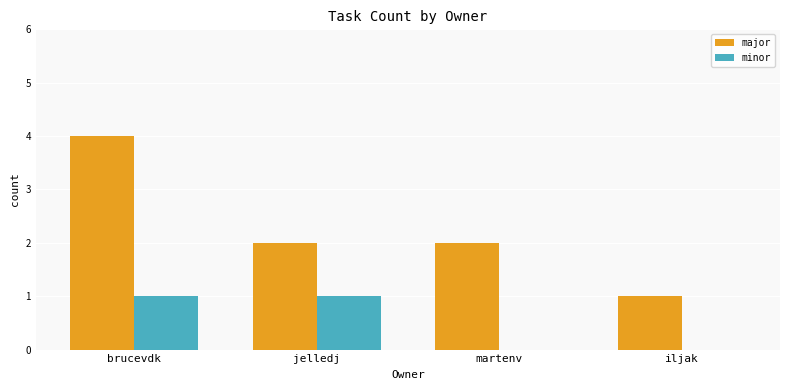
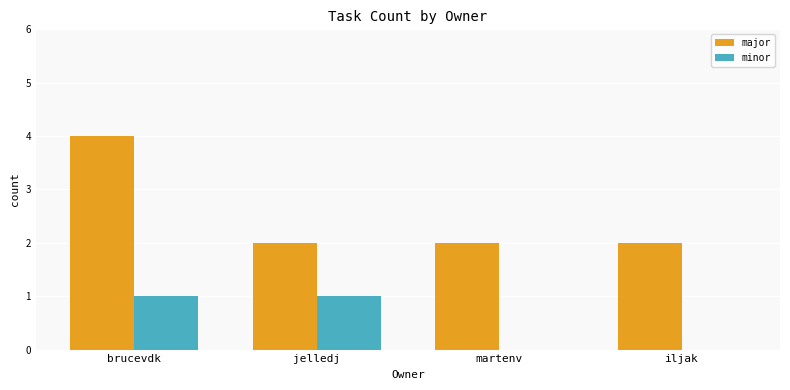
major, iljak: 1 -> 2
